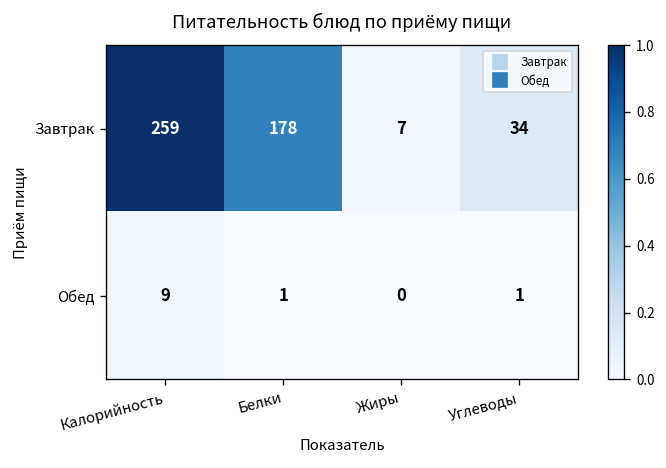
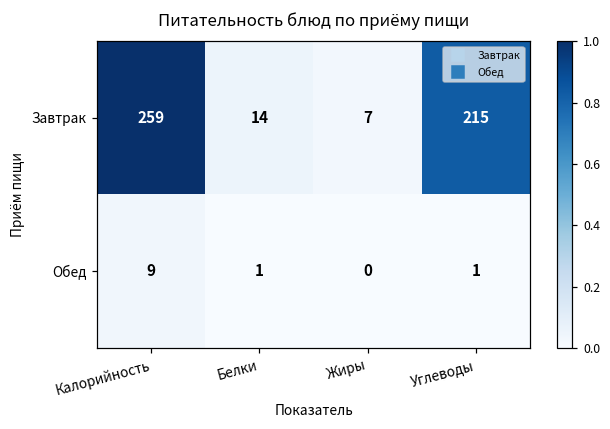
Завтрак, Белки: 178 -> 14
Завтрак, Углеводы: 34 -> 215
